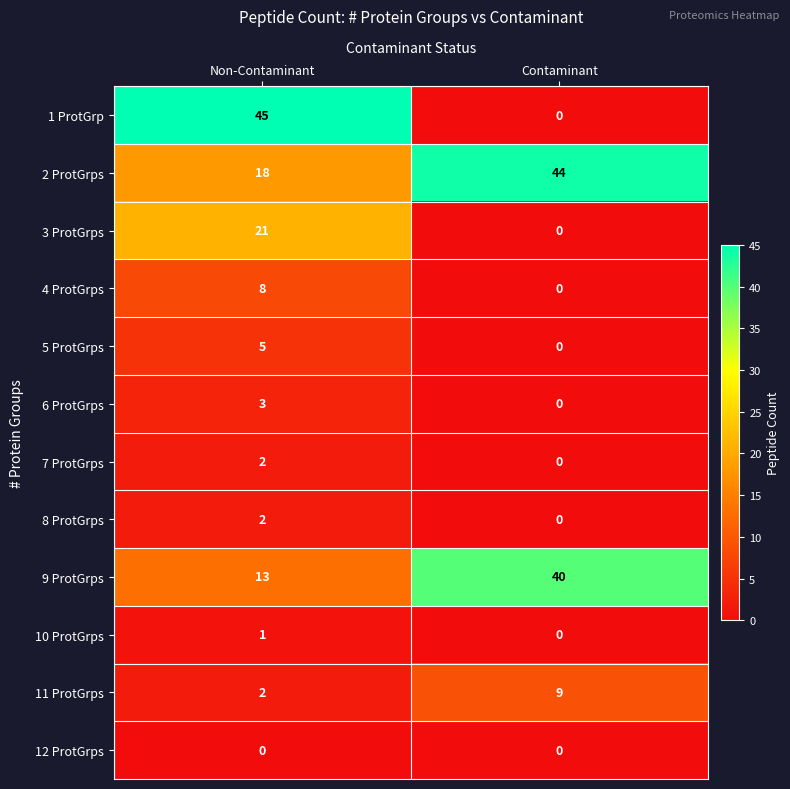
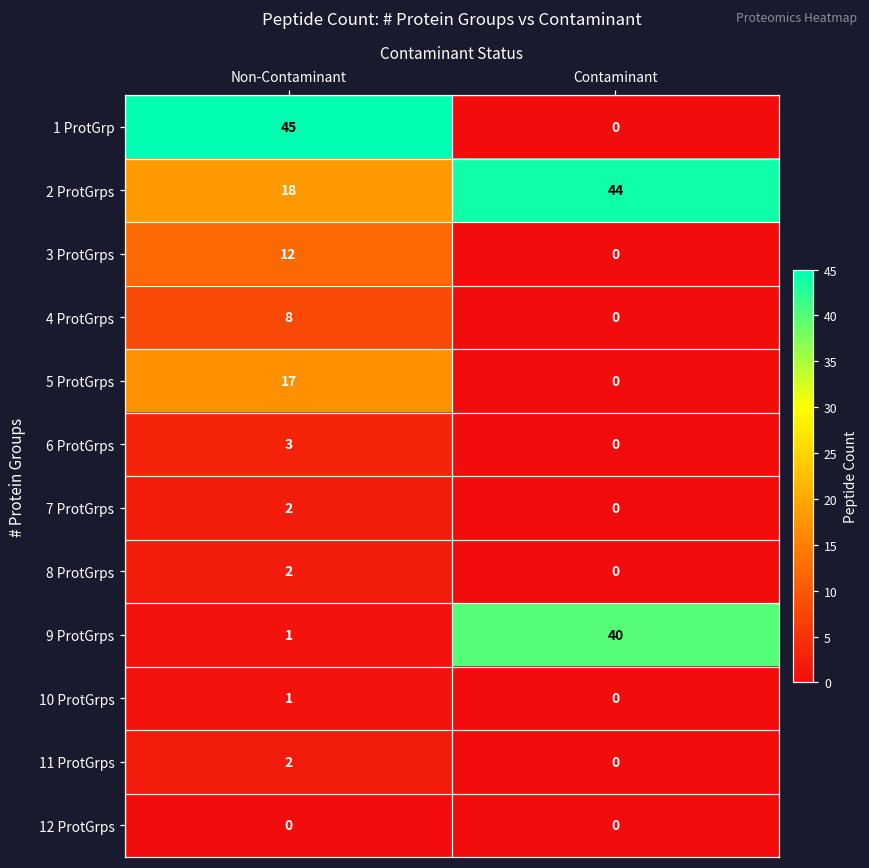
3 ProtGrps, Non-Contaminant: 21 -> 12
5 ProtGrps, Non-Contaminant: 5 -> 17
9 ProtGrps, Non-Contaminant: 13 -> 1
11 ProtGrps, Contaminant: 9 -> 0
